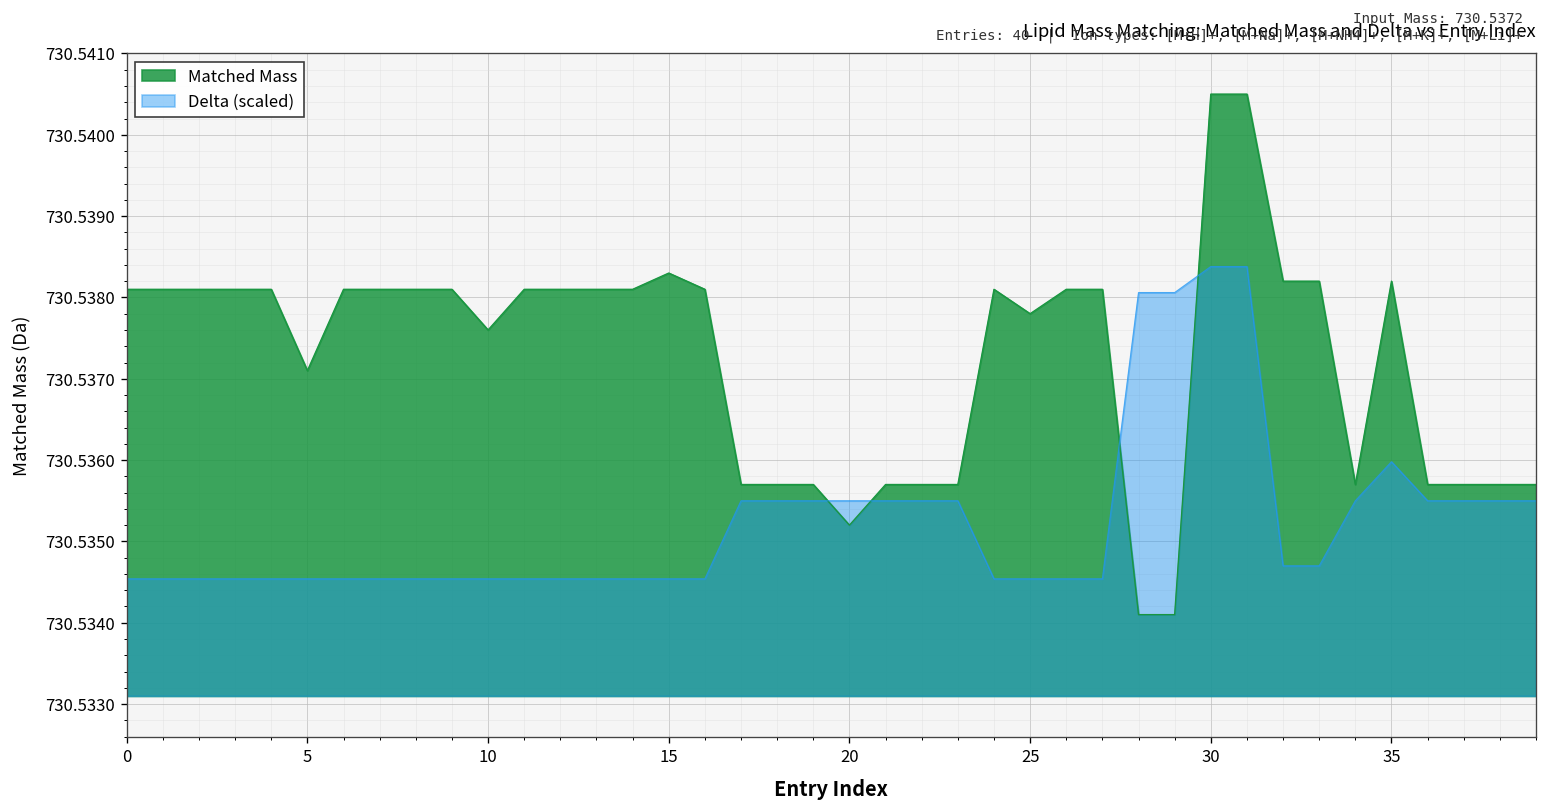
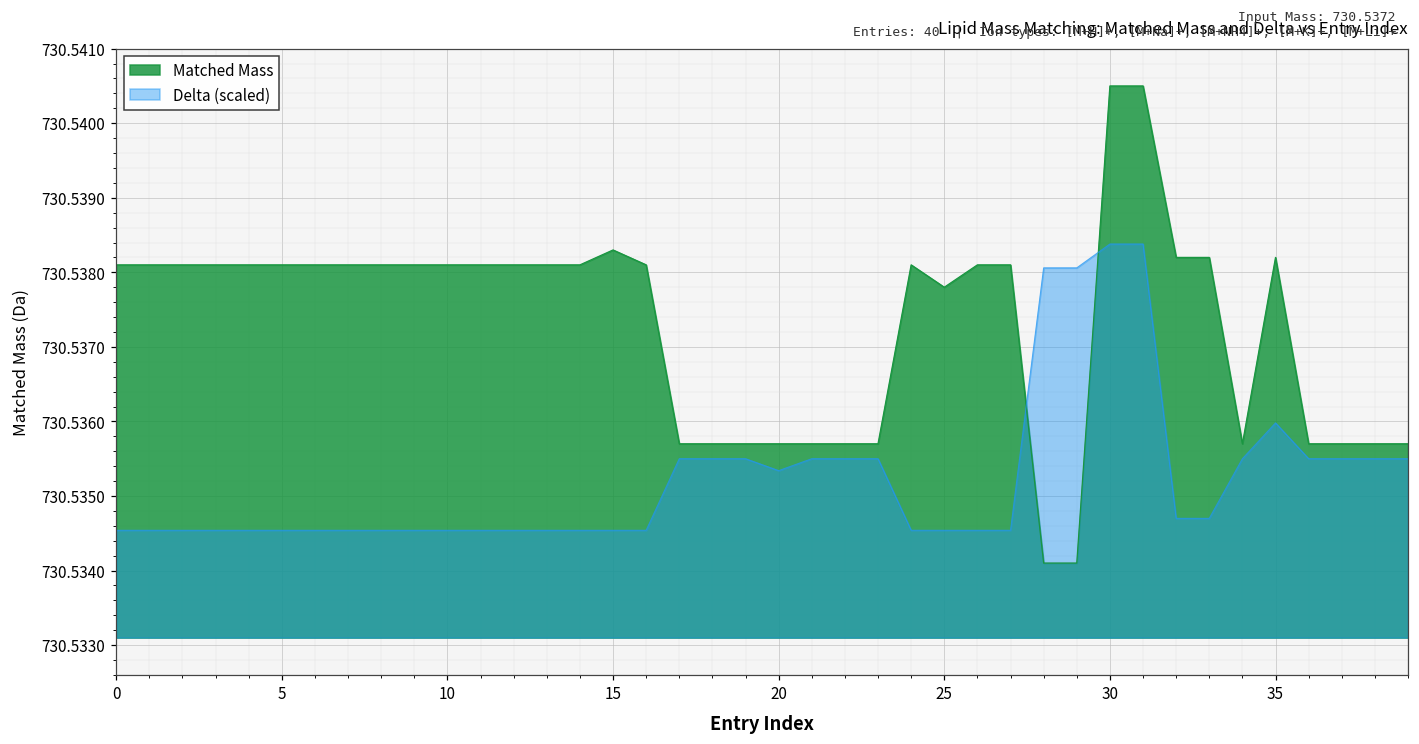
Matched Mass, 5: 730.5371 -> 730.5381
Matched Mass, 10: 730.5376 -> 730.5381
Matched Mass, 20: 730.5352 -> 730.5357
Delta (scaled), 20: 730.5355 -> 730.5353
